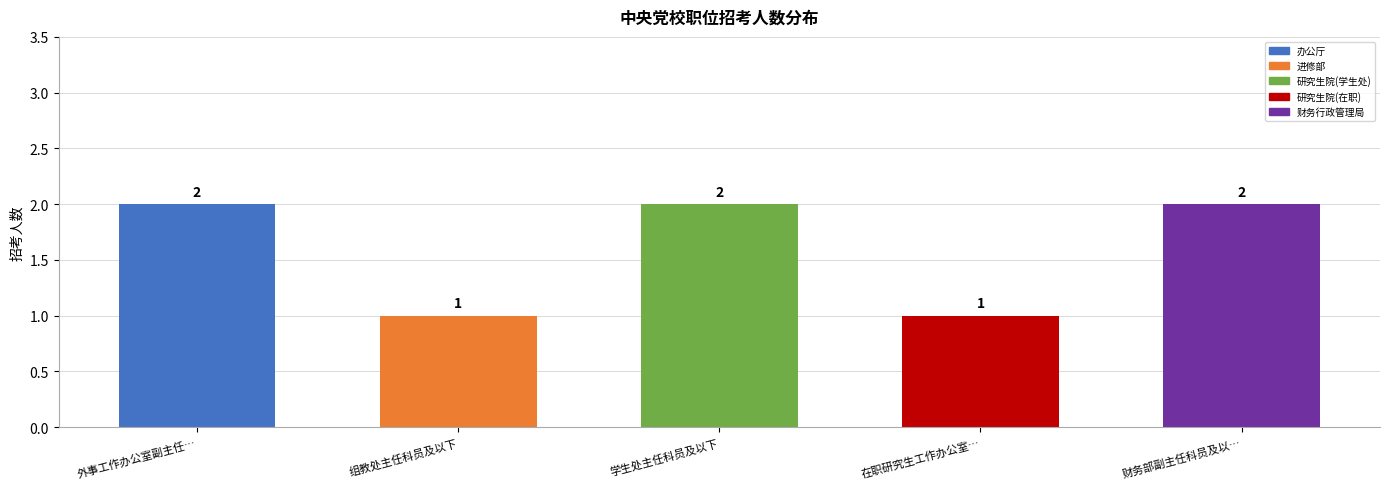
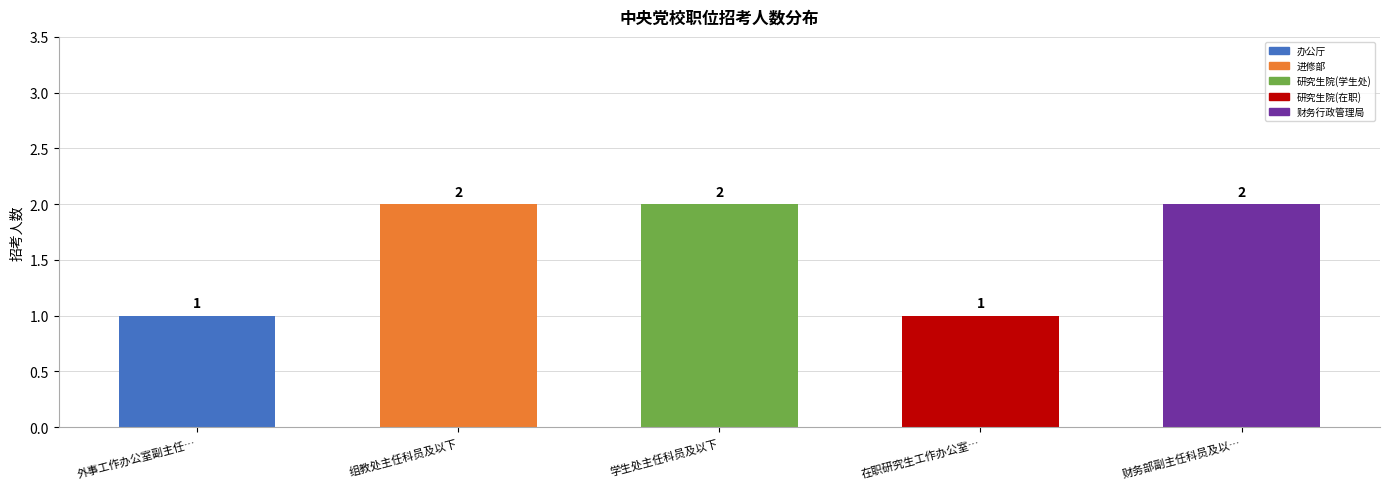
外事工作办公室副主任…: 2 -> 1
组教处主任科员及以下: 1 -> 2
